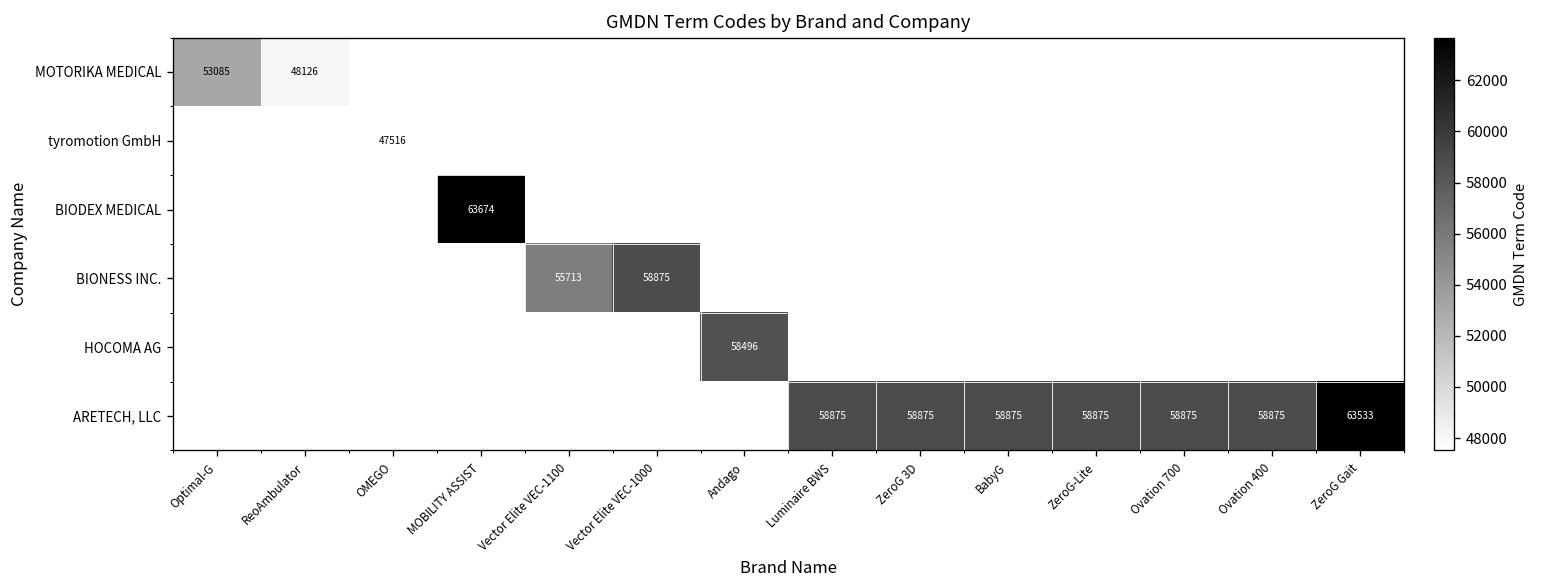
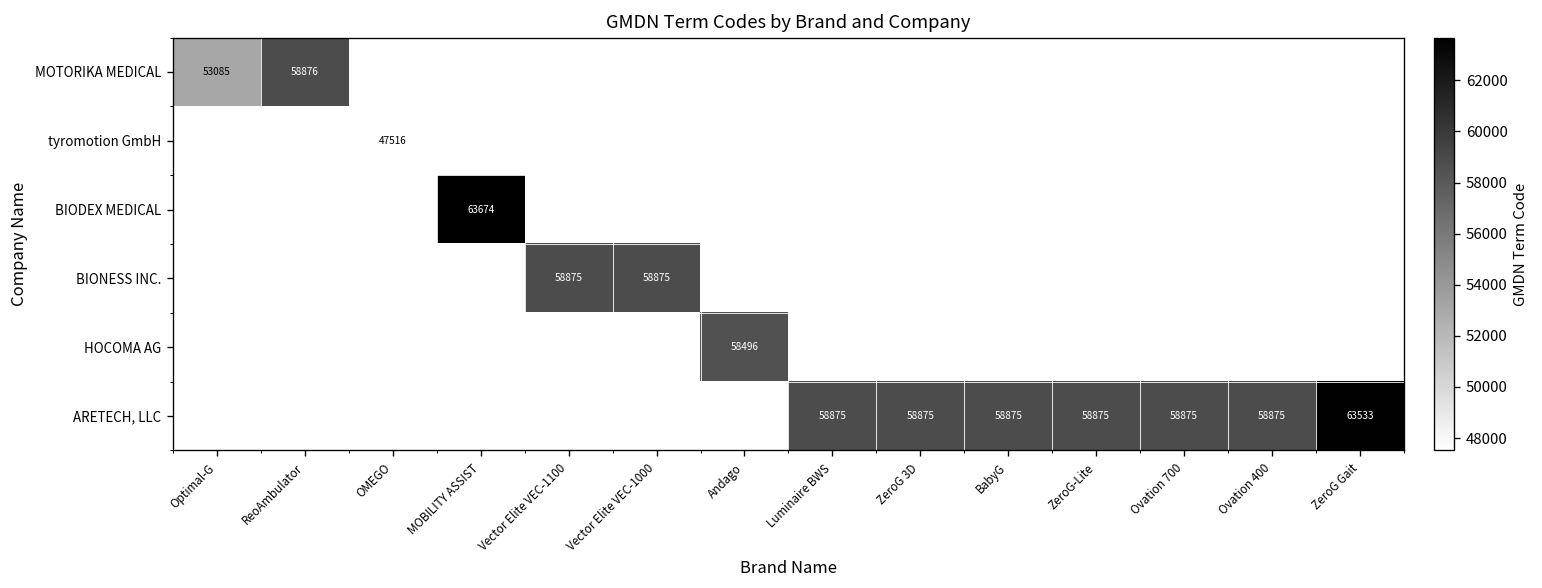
MOTORIKA MEDICAL, ReoAmbulator: 48126 -> 58876
BIONESS INC., Vector Elite VEC-1100: 55713 -> 58875
